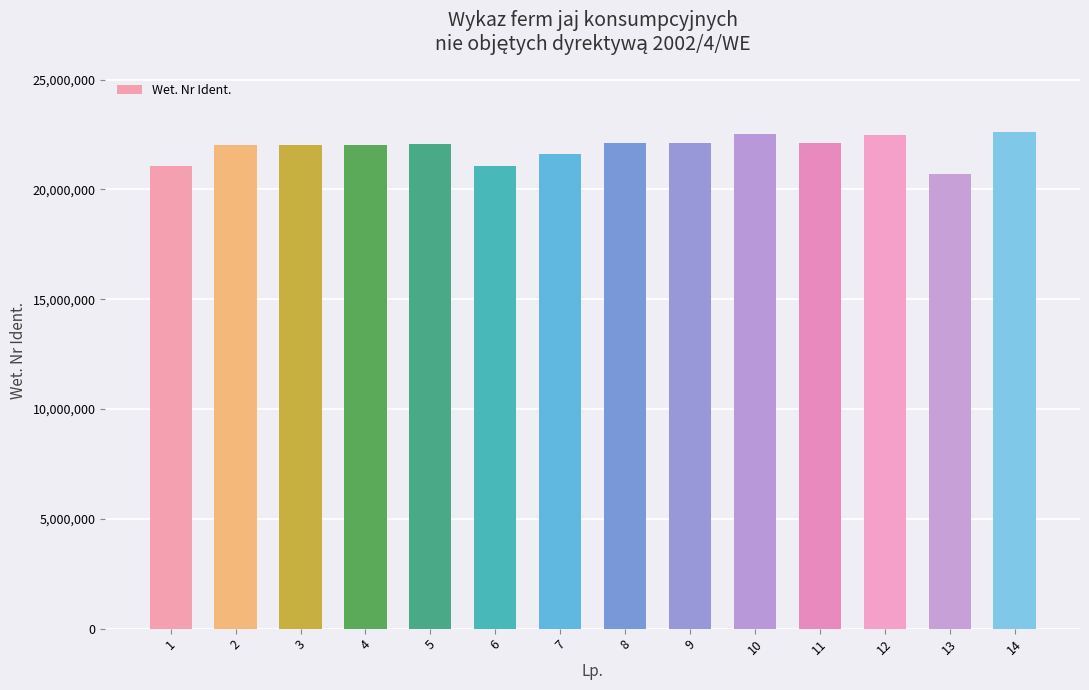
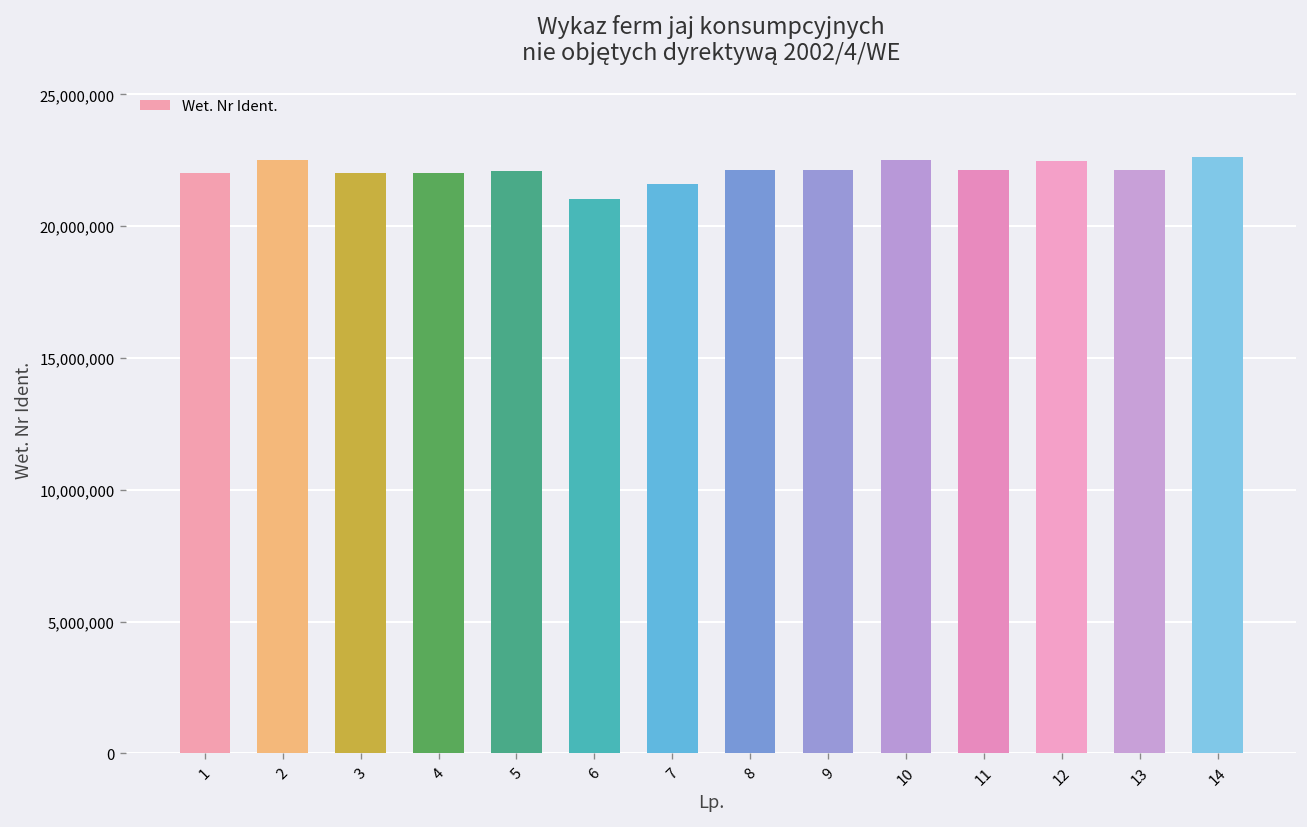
1: 21,100,000 -> 22,000,000
2: 22,000,000 -> 22,500,000
13: 20,700,000 -> 22,100,000
